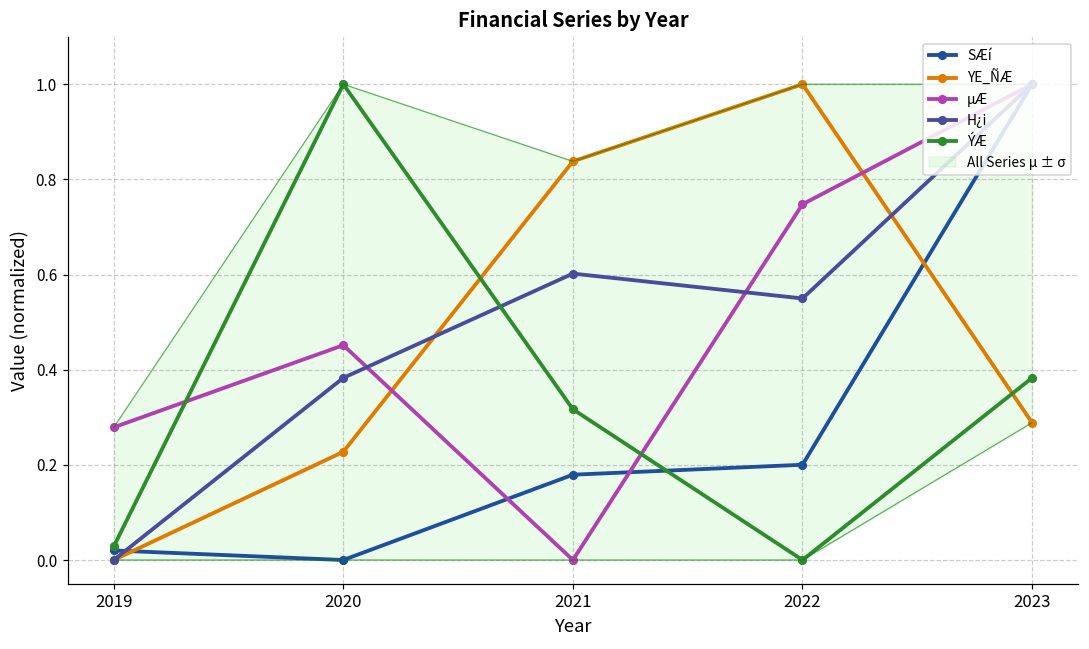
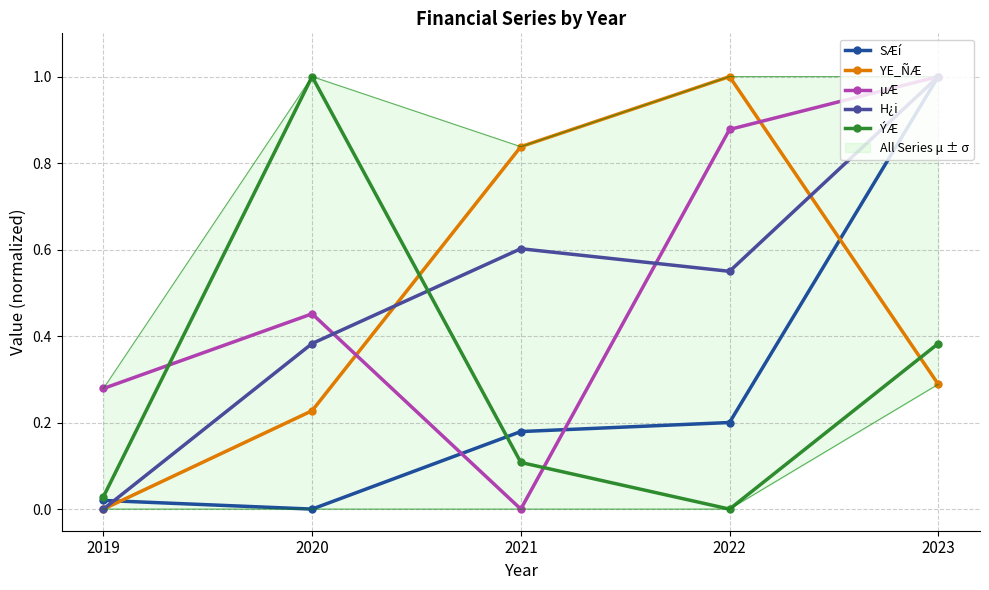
ÝÆ, 2021: 0.32 -> 0.11
µÆ, 2022: 0.75 -> 0.88
